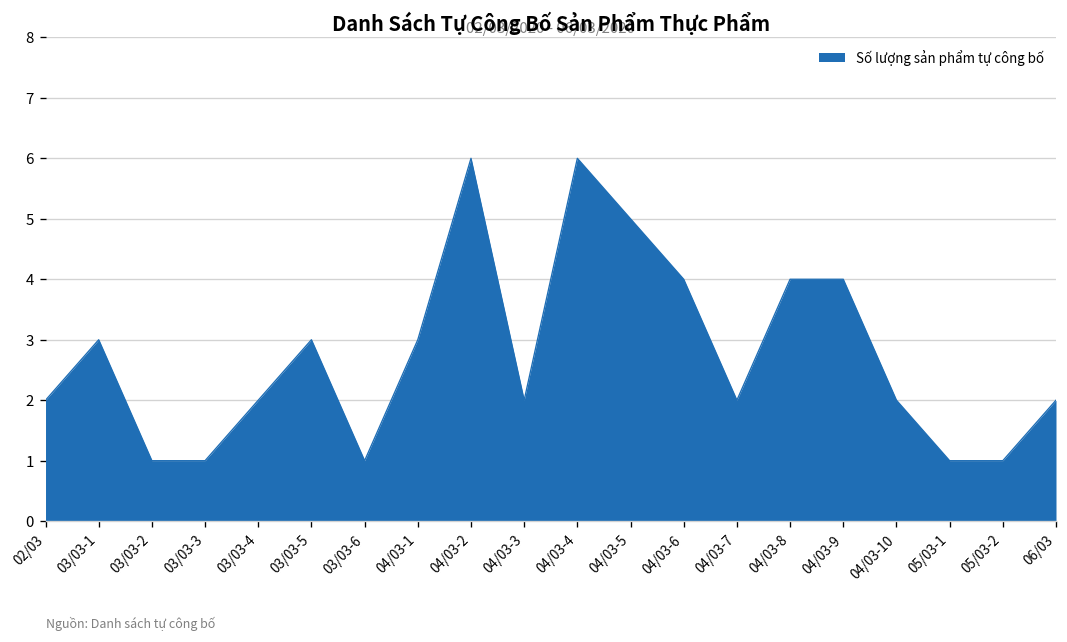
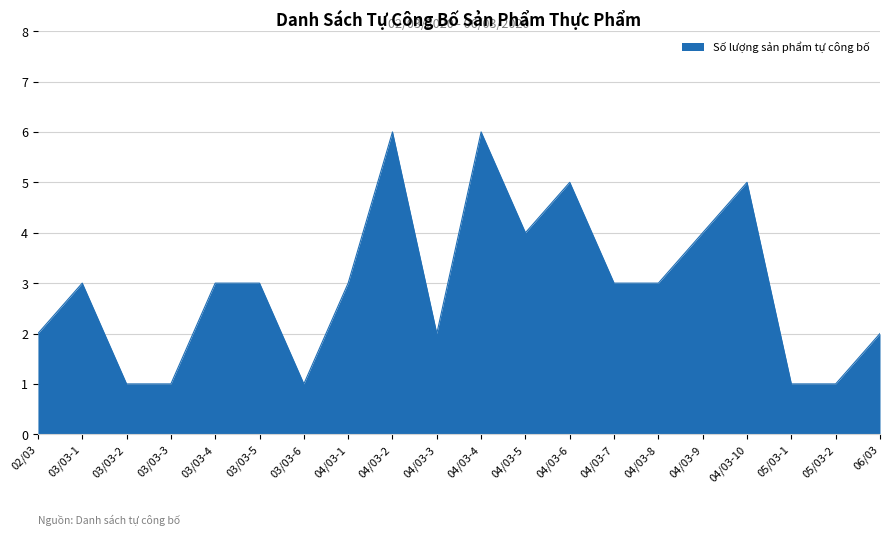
03/03-4: 2 -> 3
04/03-5: 5 -> 4
04/03-6: 4 -> 5
04/03-7: 2 -> 3
04/03-8: 4 -> 3
04/03-10: 2 -> 5
